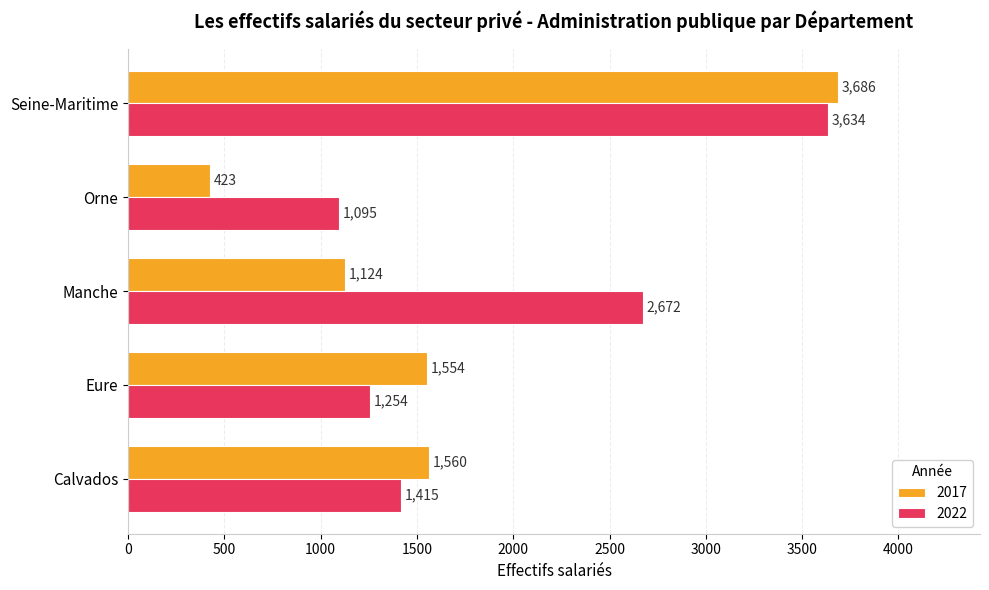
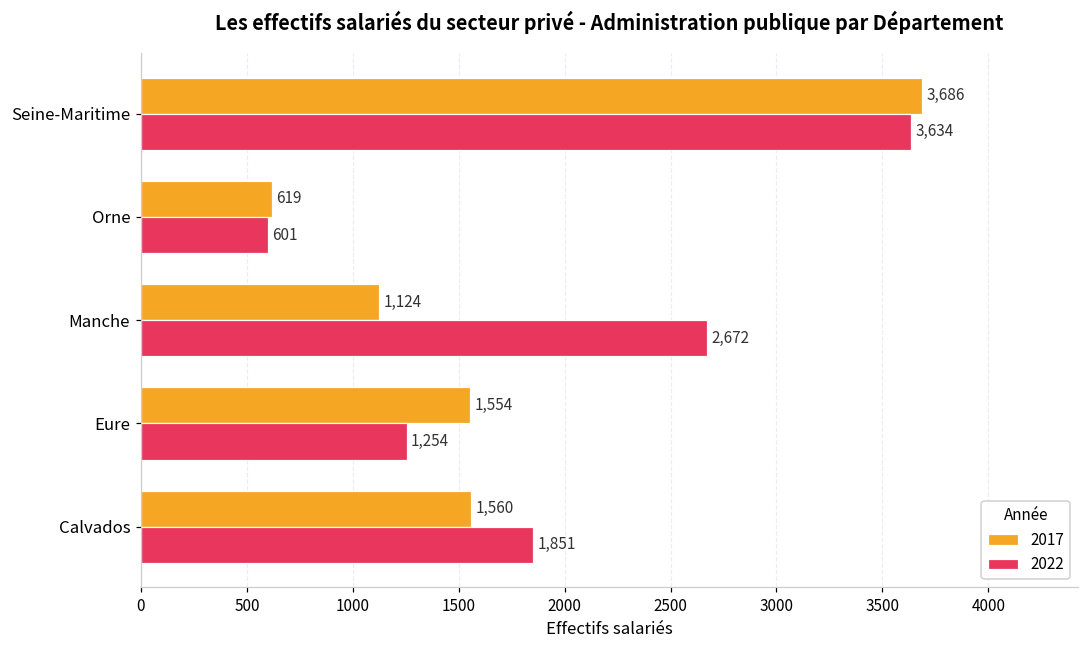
2017, Orne: 423 -> 619
2022, Orne: 1,095 -> 601
2022, Calvados: 1,415 -> 1,851
